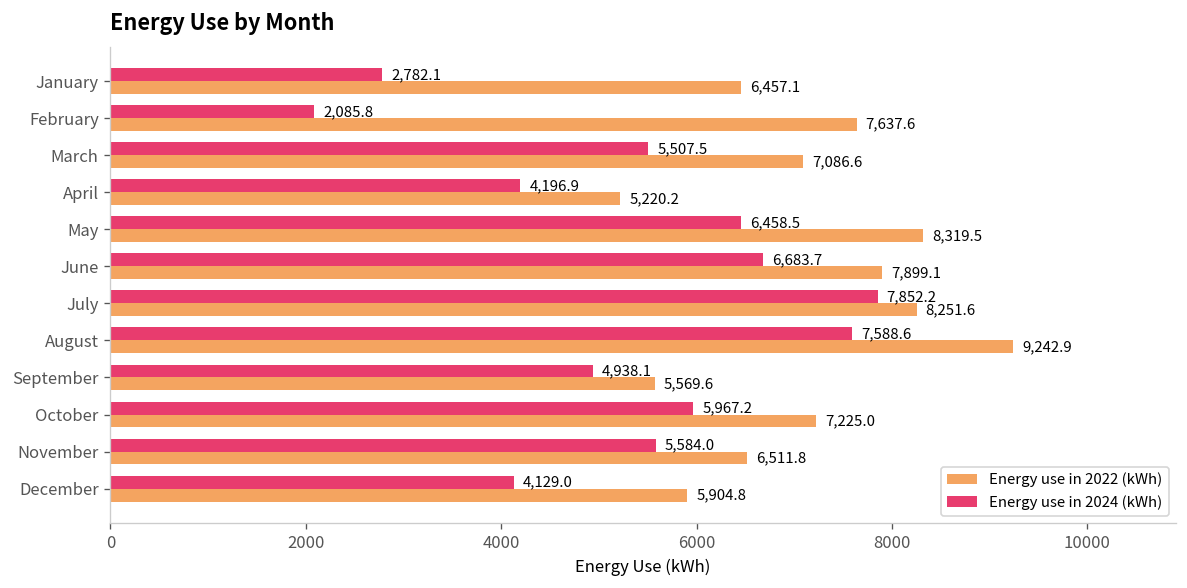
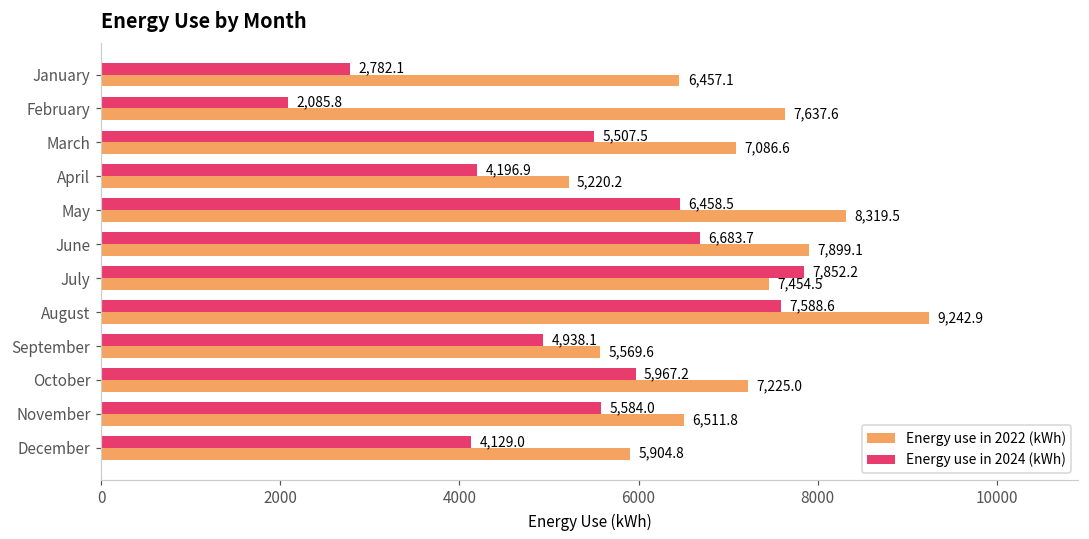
Energy use in 2022 (kWh), July: 8,251.6 -> 7,454.5
